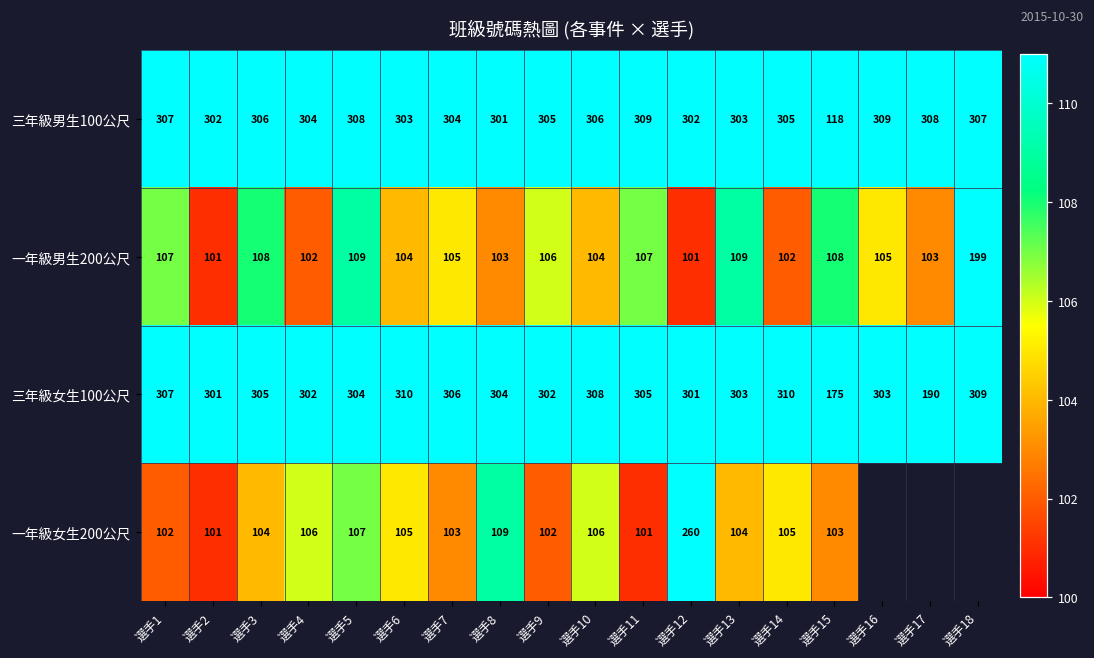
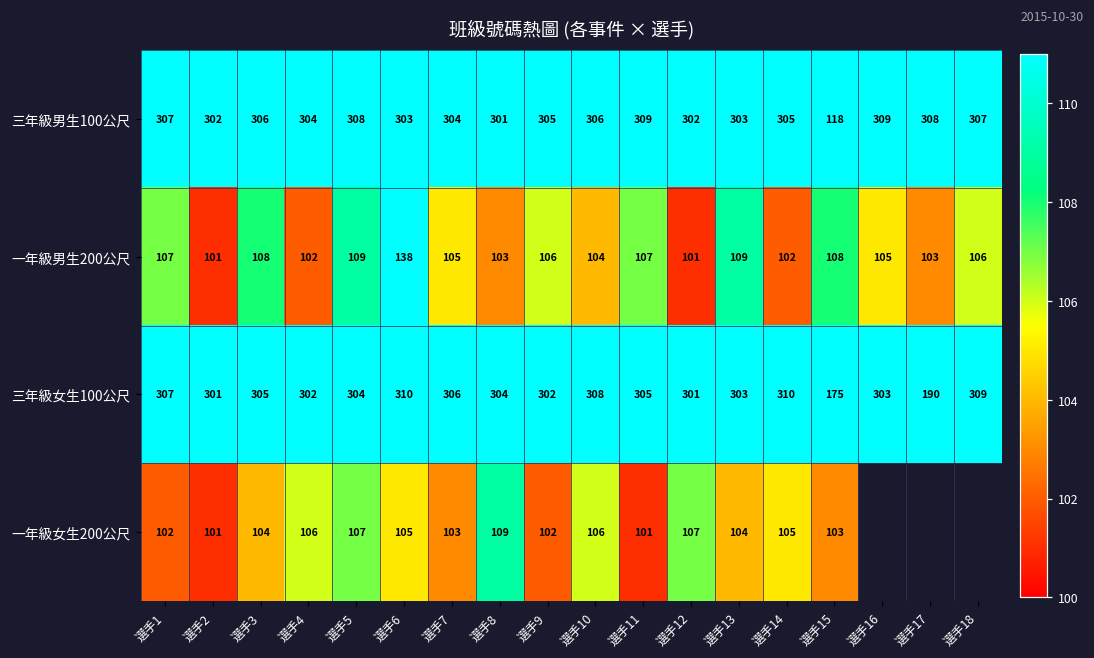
一年級男生200公尺, 選手6: 104 -> 138
一年級男生200公尺, 選手18: 199 -> 106
一年級女生200公尺, 選手12: 260 -> 107
